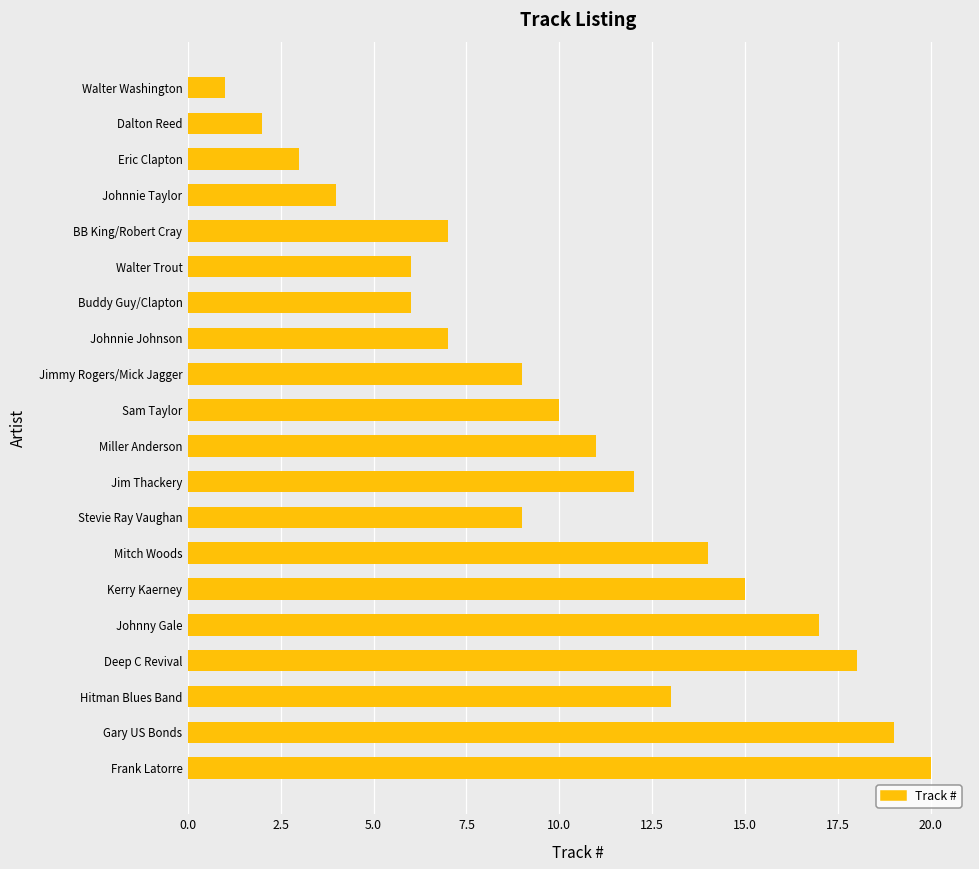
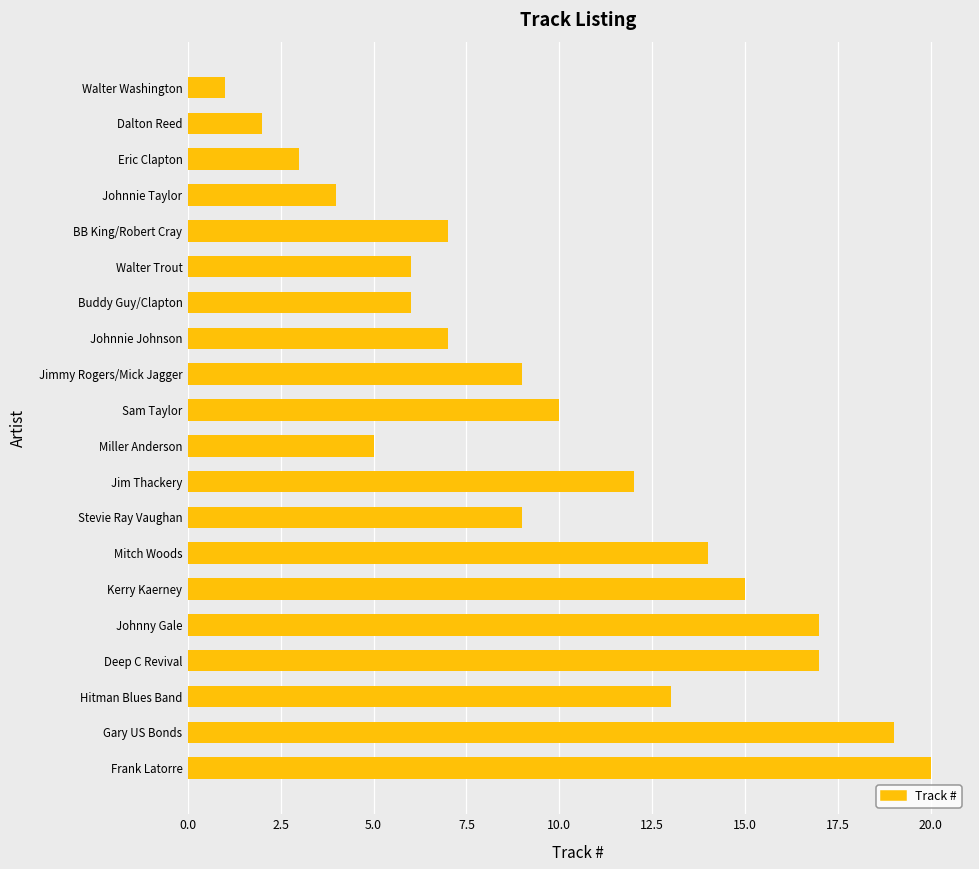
Miller Anderson: 11 -> 5
Deep C Revival: 18 -> 17
